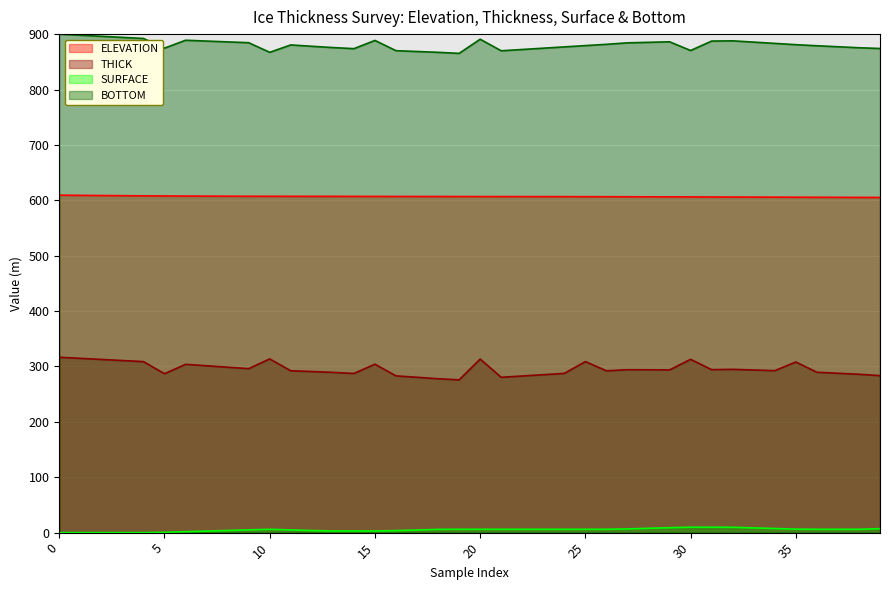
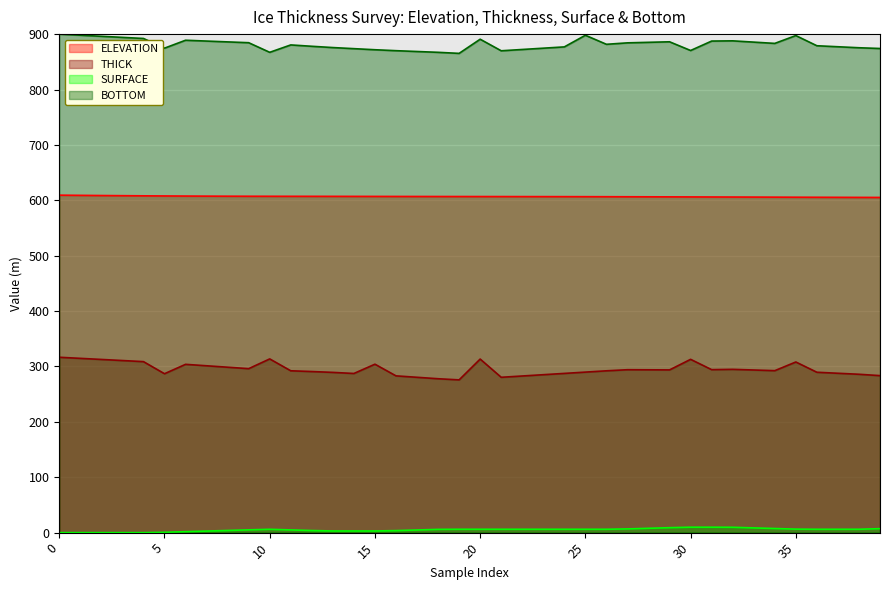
BOTTOM, 15: 890 -> 870
THICK, 25: 310 -> 290
BOTTOM, 25: 880 -> 900
BOTTOM, 35: 880 -> 900
